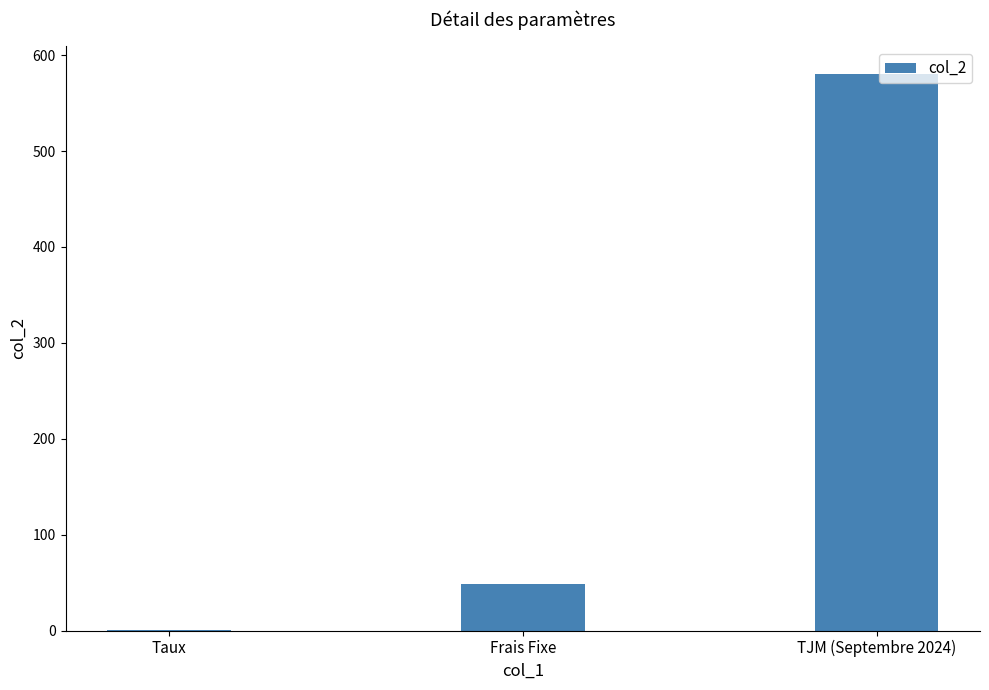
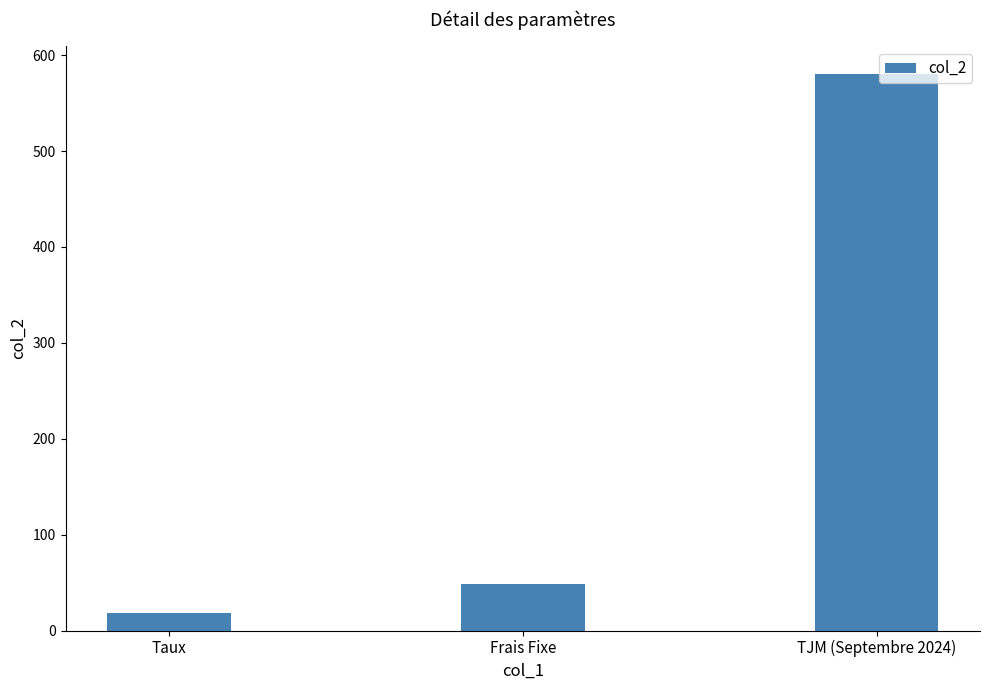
Taux: 0 -> 20
